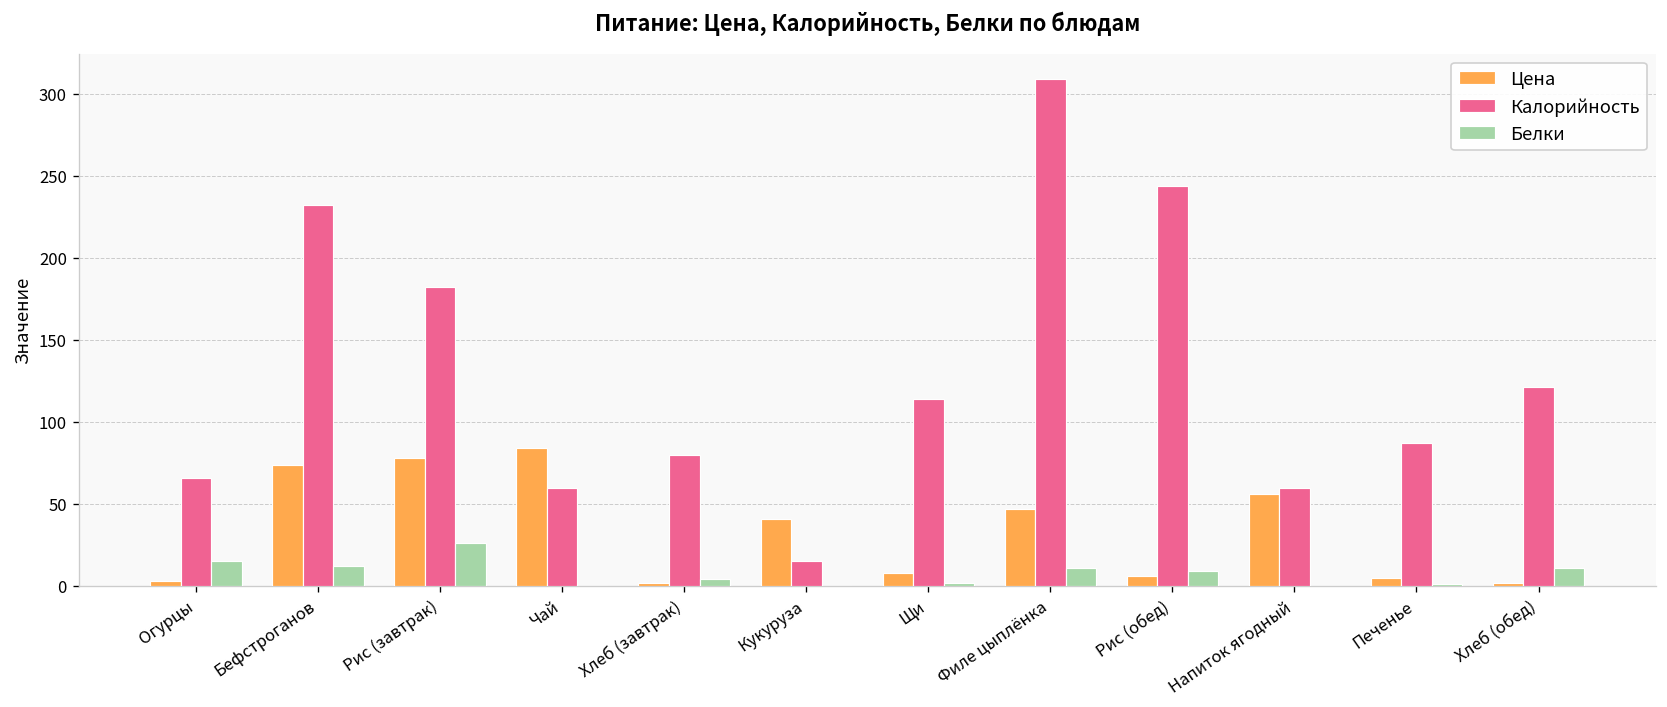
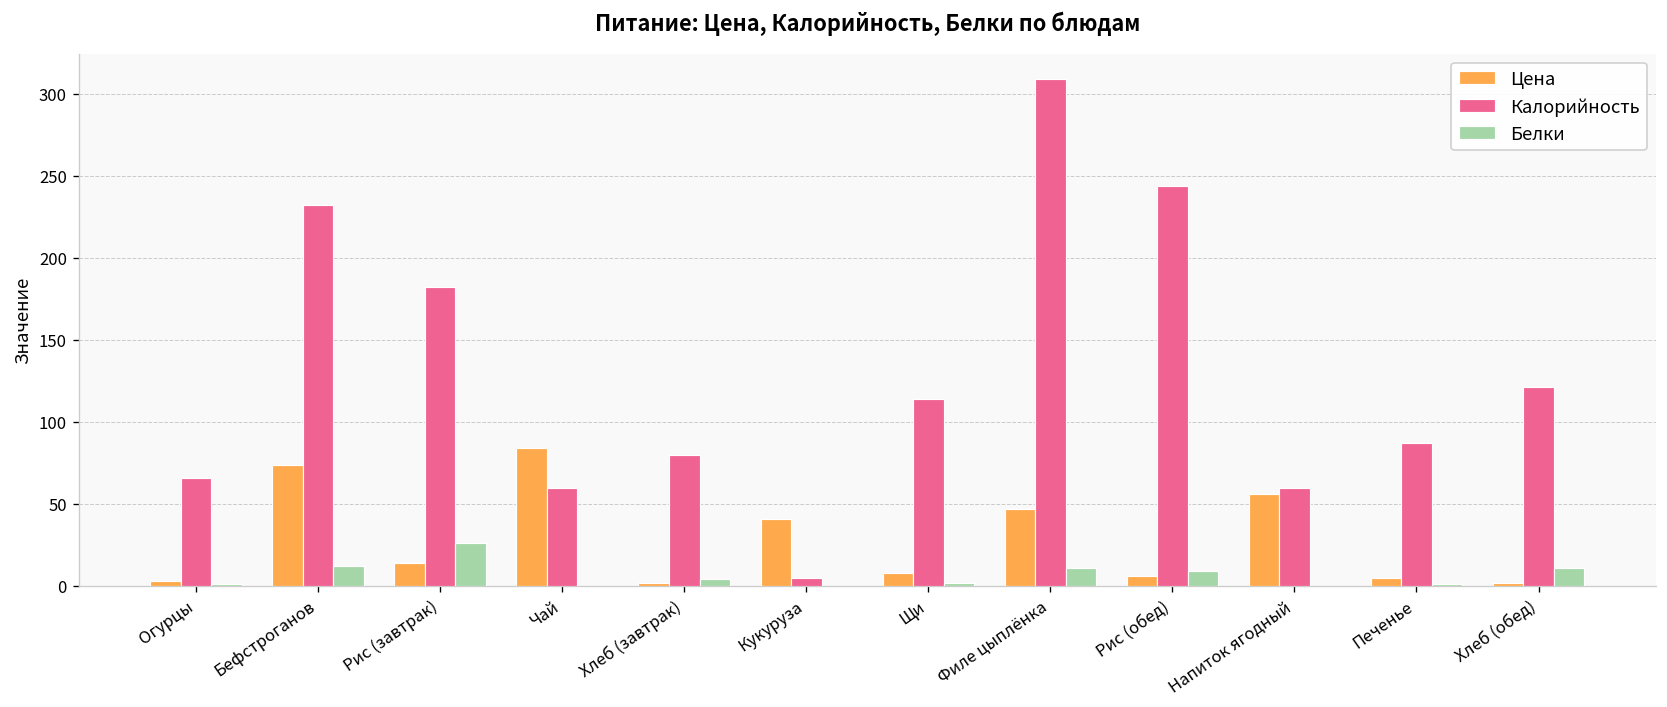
Белки, Огурцы: 15 -> 1
Цена, Рис (завтрак): 78 -> 14
Калорийность, Кукуруза: 15 -> 5
